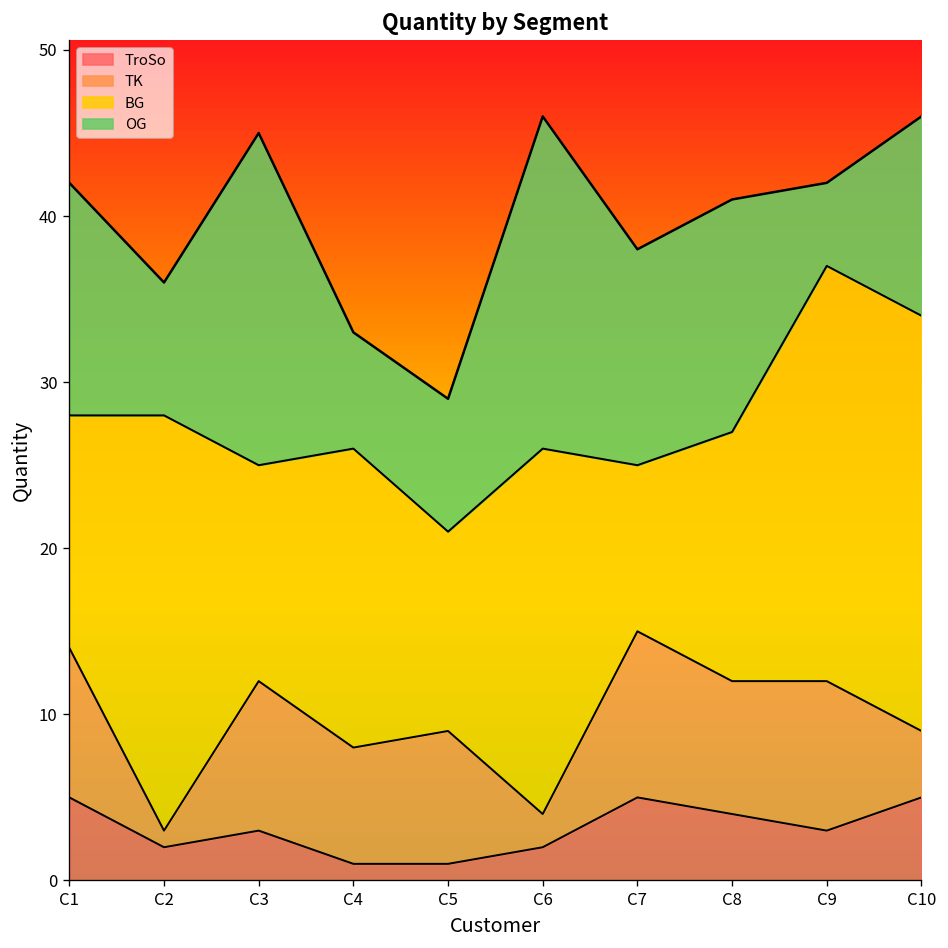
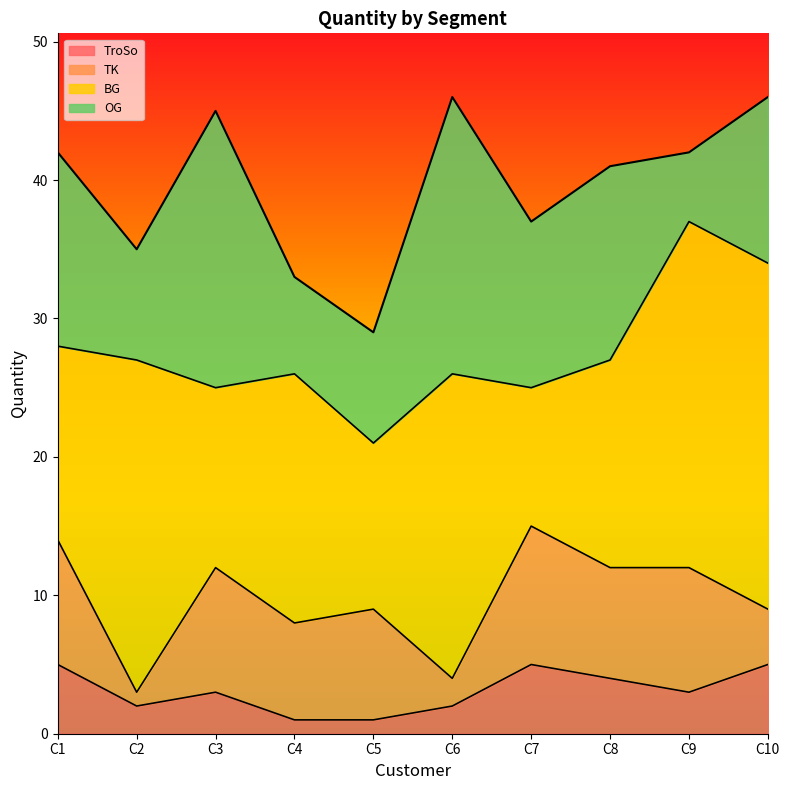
BG, C2: 25 -> 24
OG, C7: 13 -> 12
